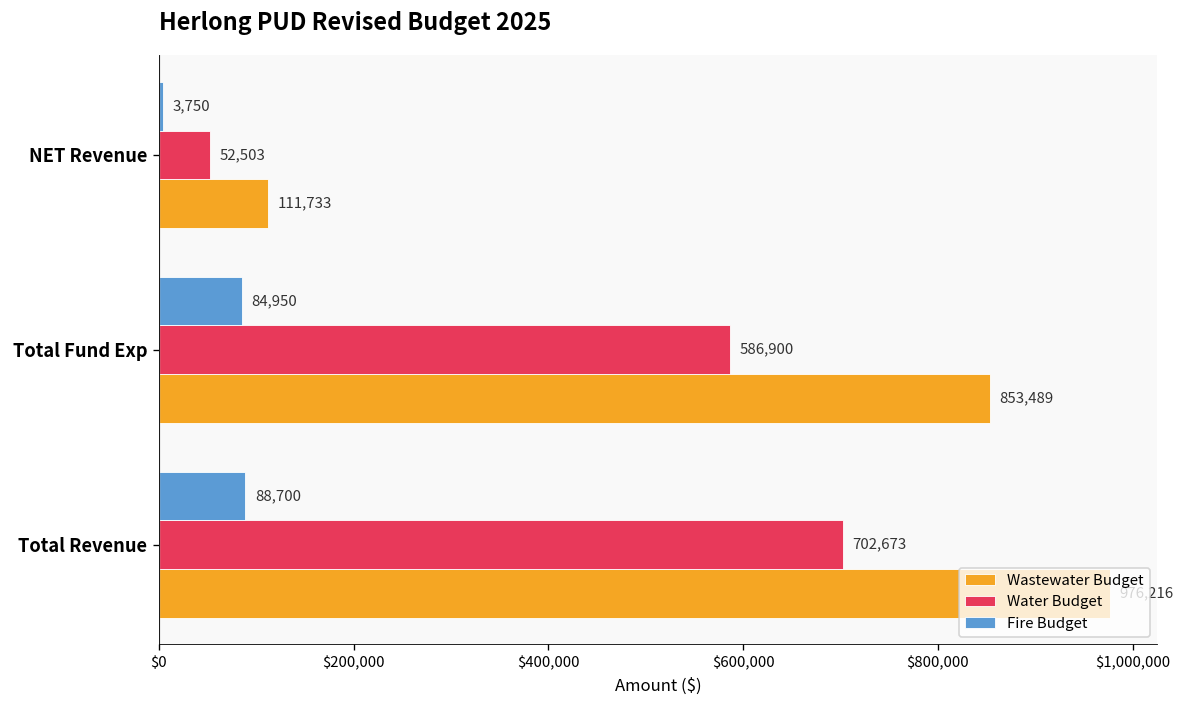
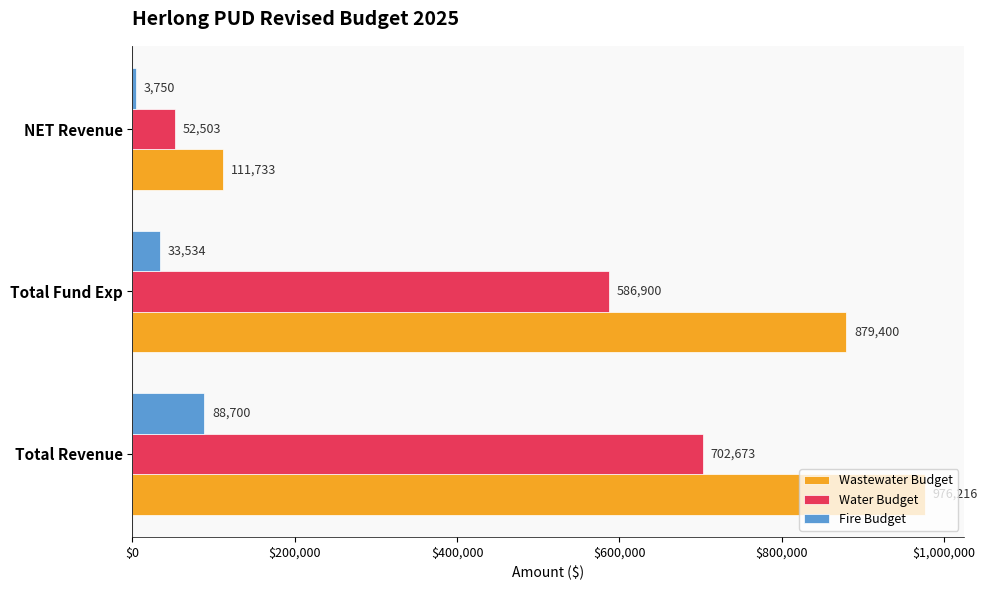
Fire Budget, Total Fund Exp: 84,950 -> 33,534
Wastewater Budget, Total Fund Exp: 853,489 -> 879,400
